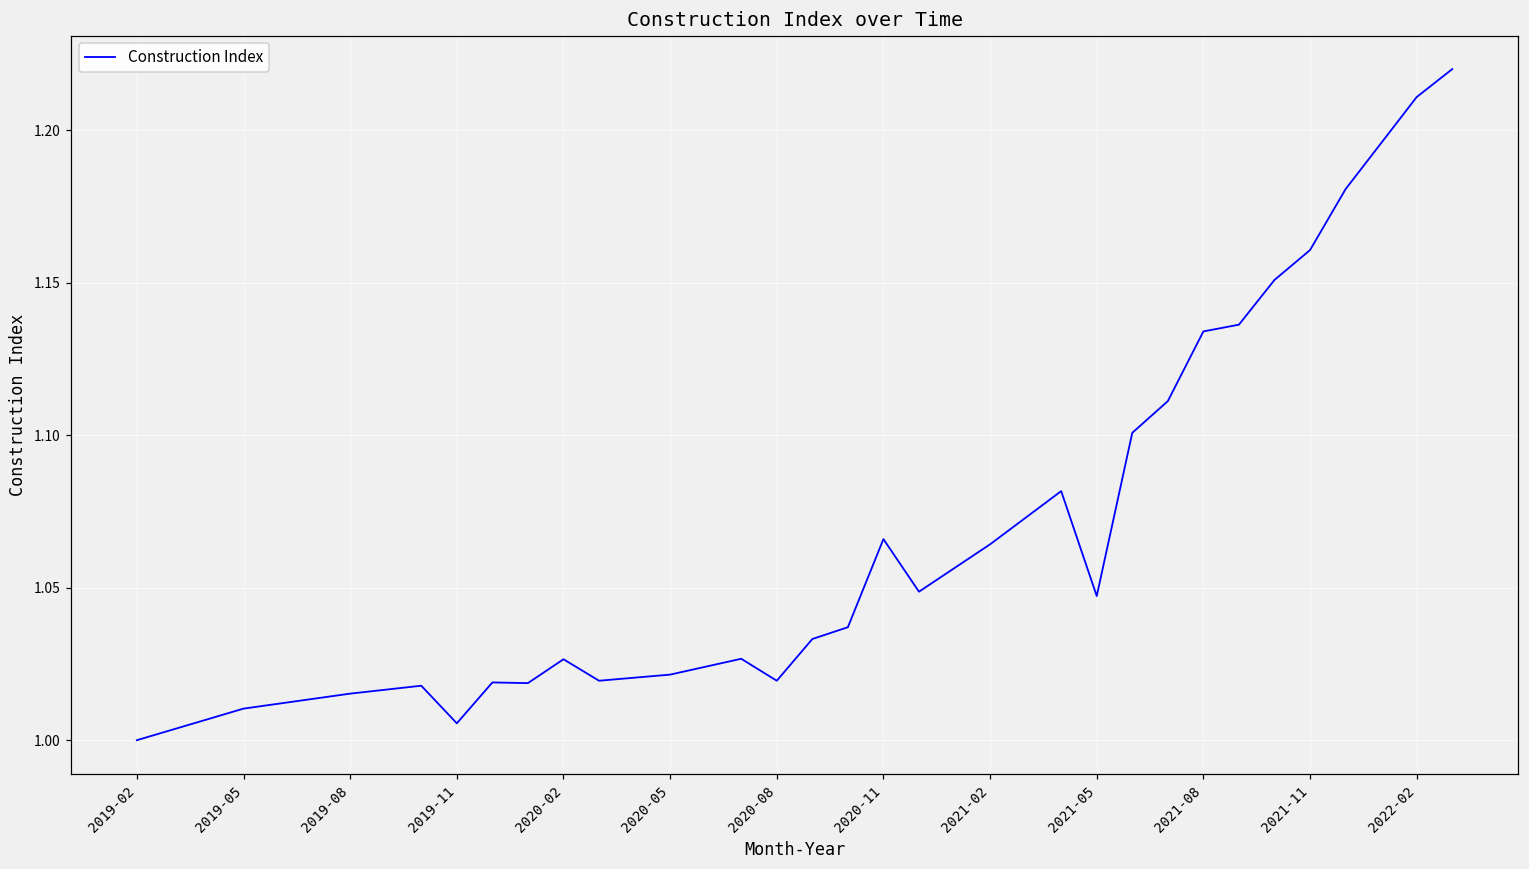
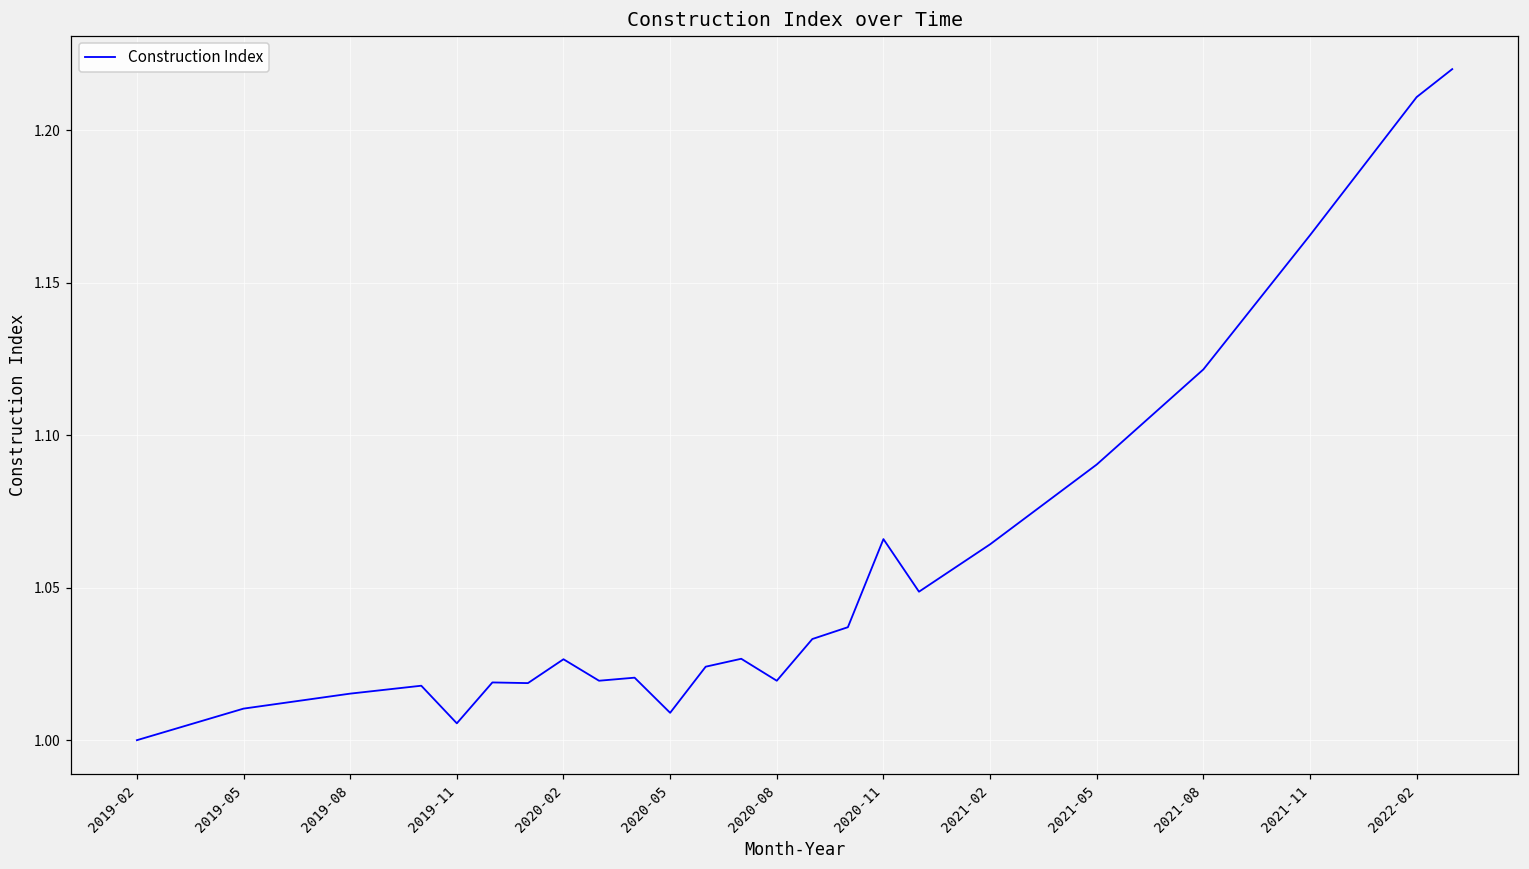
2020-05: 1.021 -> 1.009
2021-05: 1.047 -> 1.090
2021-08: 1.134 -> 1.122
2021-11: 1.161 -> 1.166
